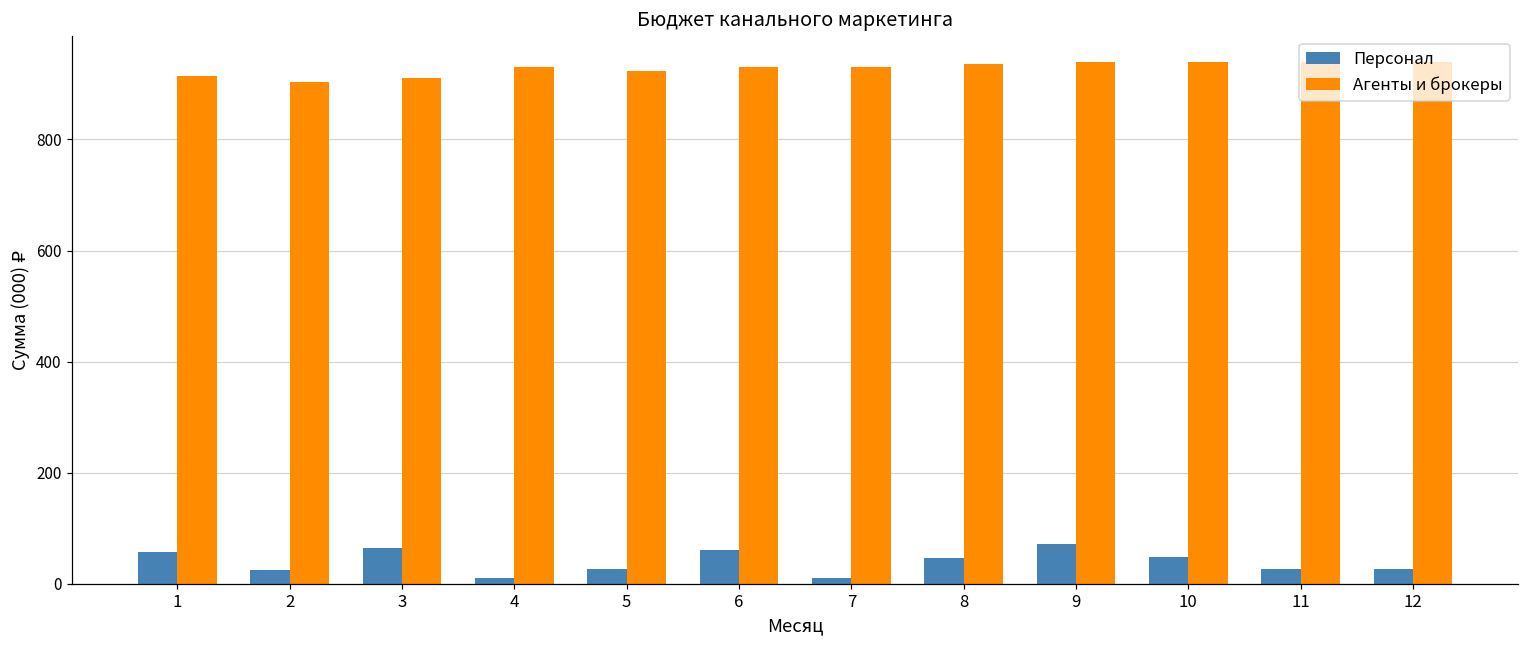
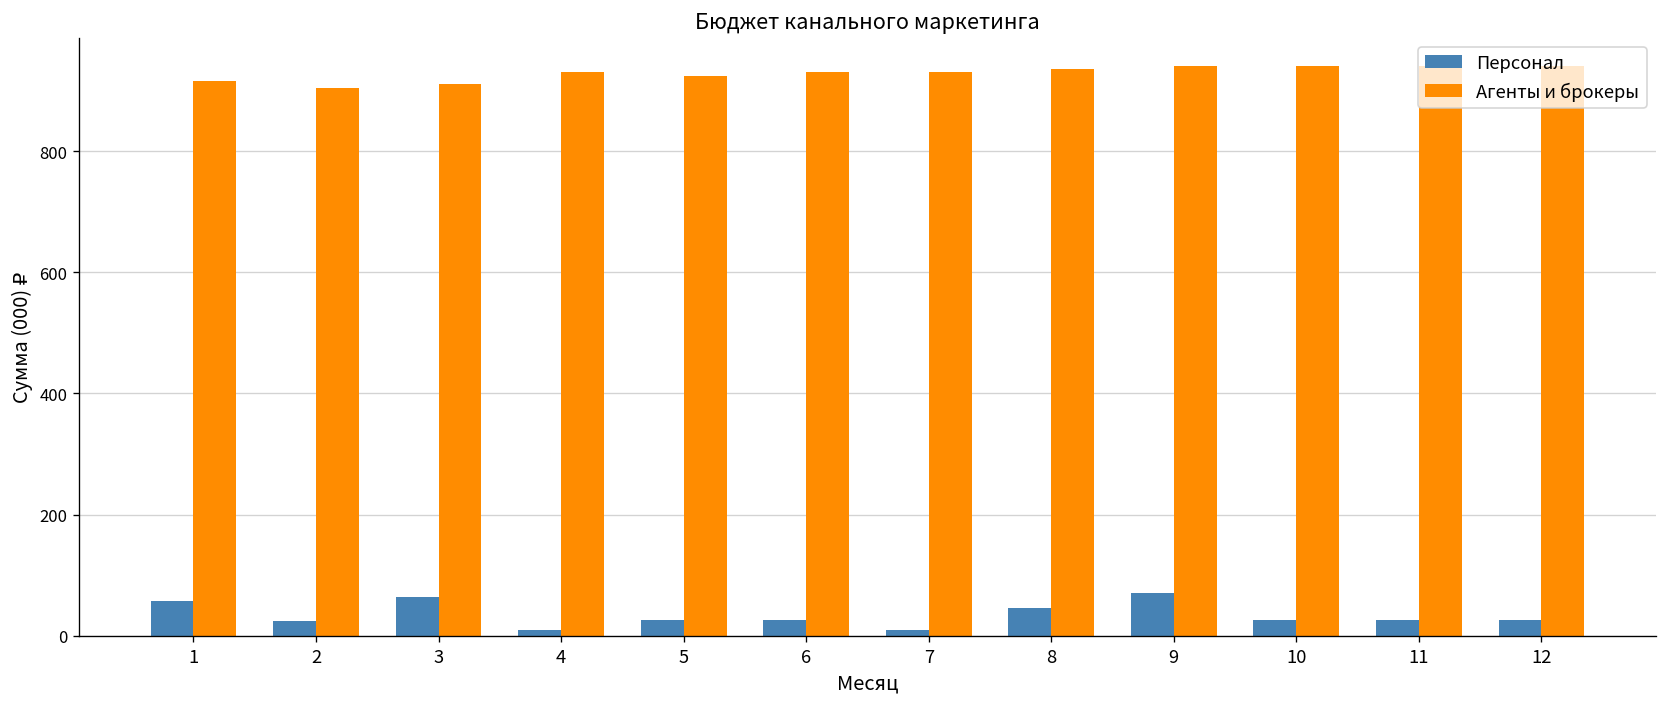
Персонал, 6: 60 -> 30
Персонал, 10: 50 -> 30
